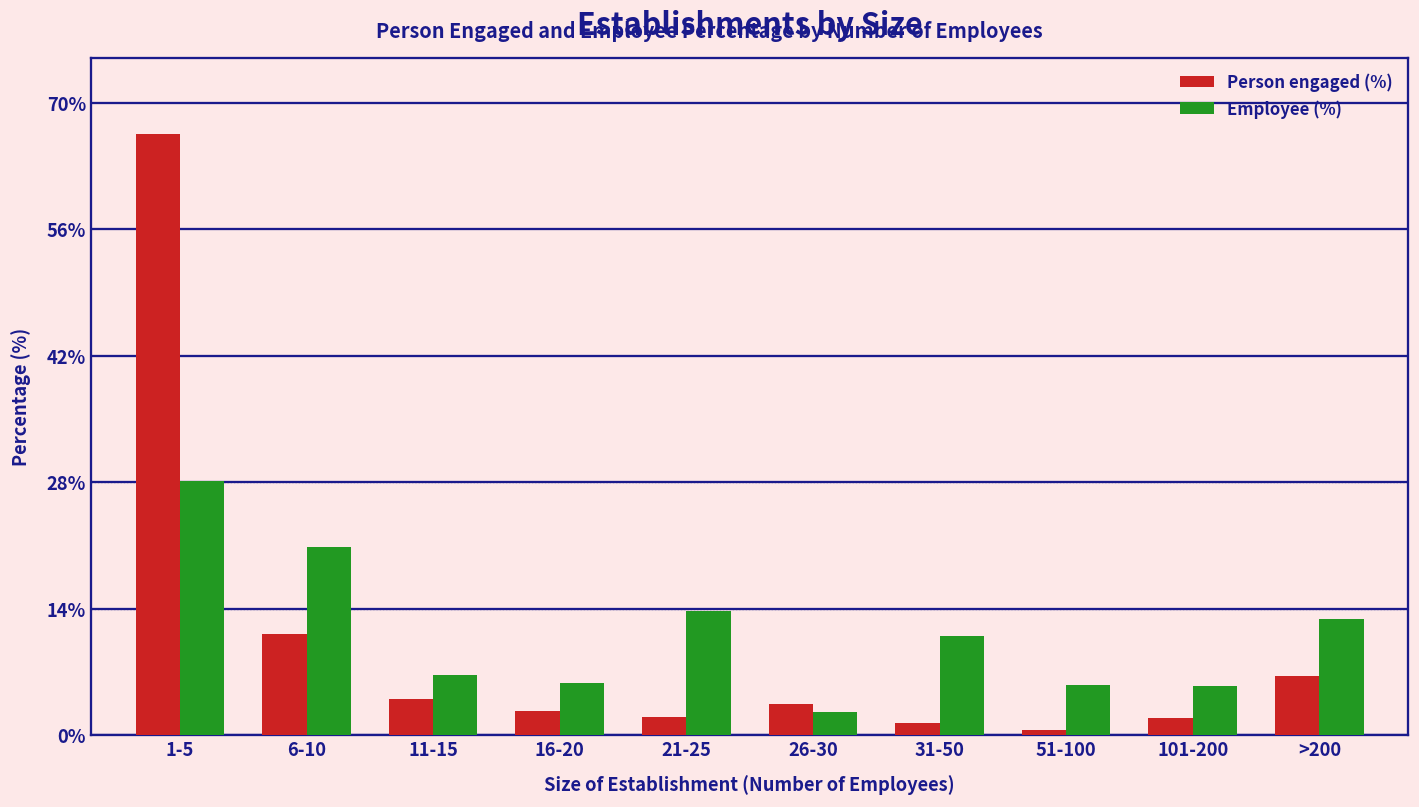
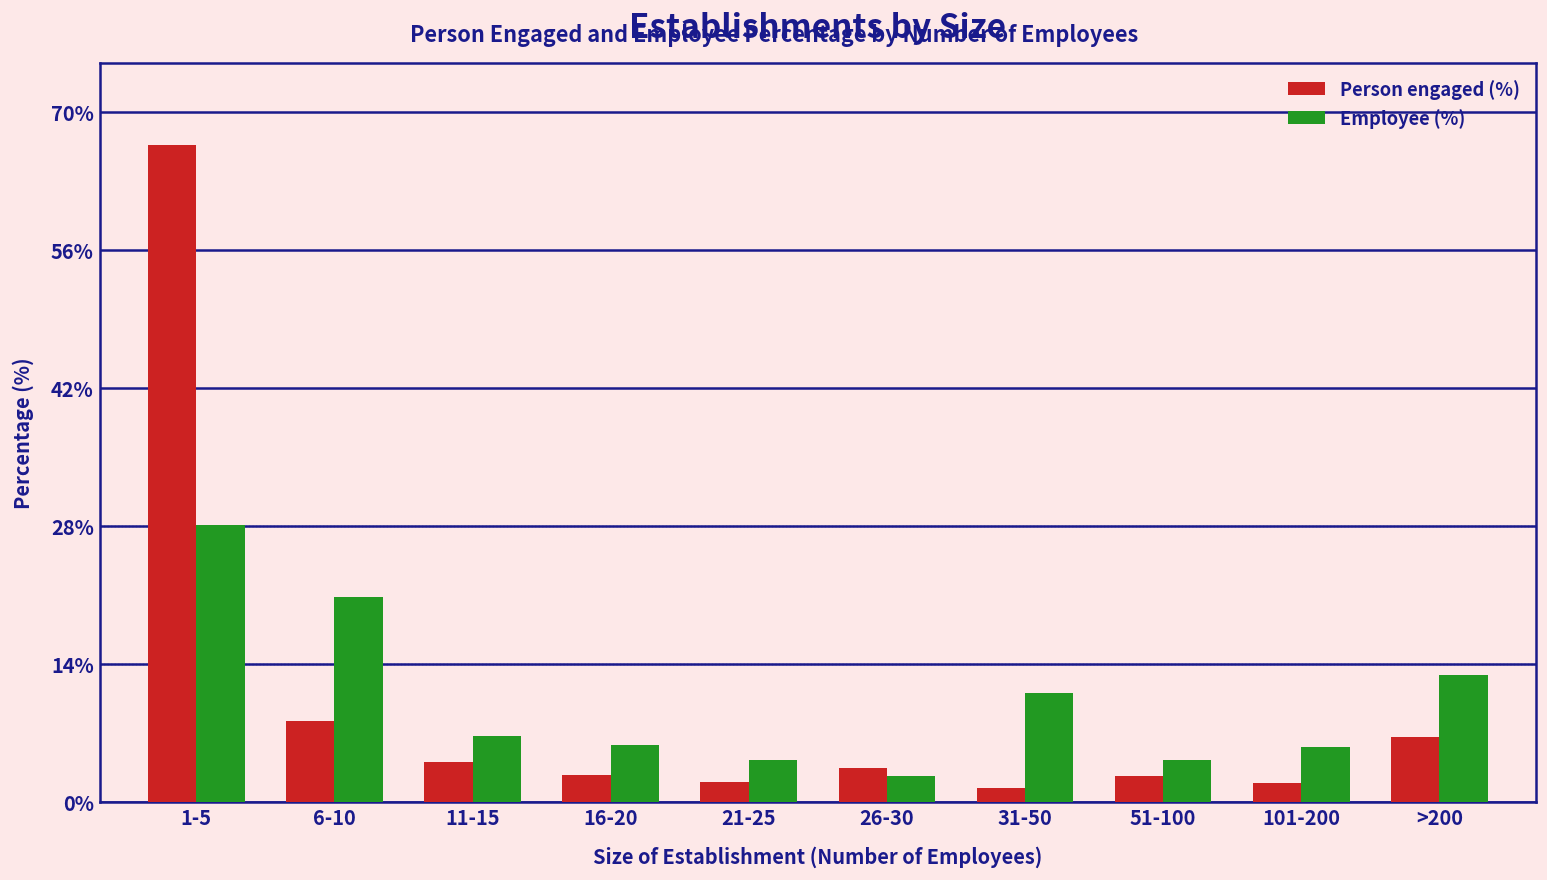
Person engaged (%), 6-10: 11% -> 8%
Employee (%), 21-25: 14% -> 4%
Person engaged (%), 51-100: 1% -> 3%
Employee (%), 51-100: 6% -> 4%
